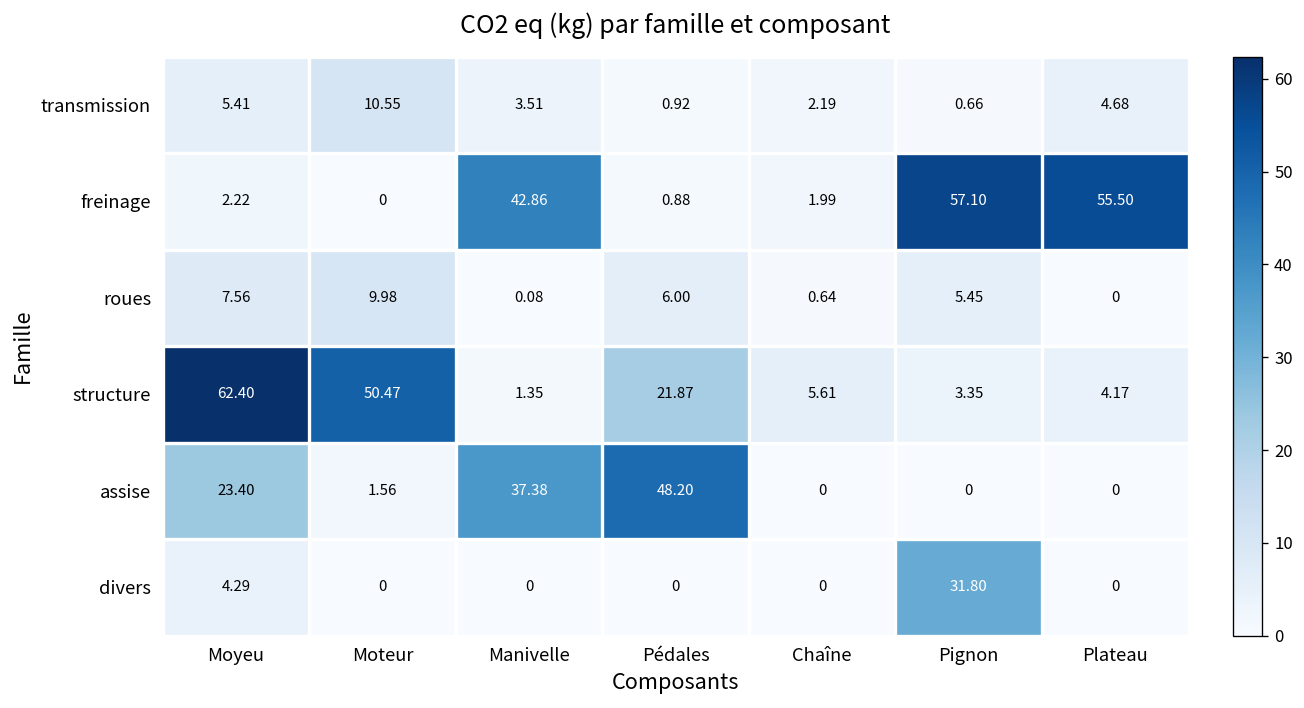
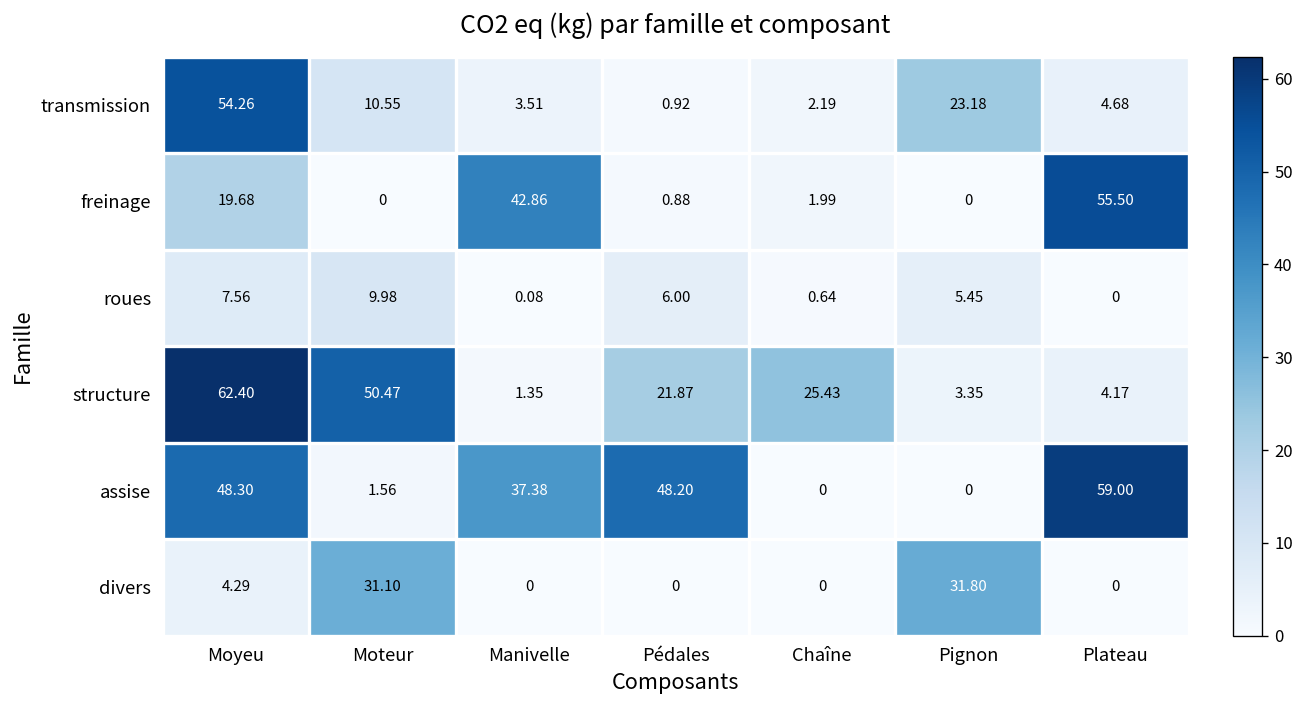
transmission, Moyeu: 5.41 -> 54.26
transmission, Pignon: 0.66 -> 23.18
freinage, Moyeu: 2.22 -> 19.68
freinage, Pignon: 57.10 -> 0
structure, Chaîne: 5.61 -> 25.43
assise, Moyeu: 23.40 -> 48.30
assise, Plateau: 0 -> 59.00
divers, Moteur: 0 -> 31.10
